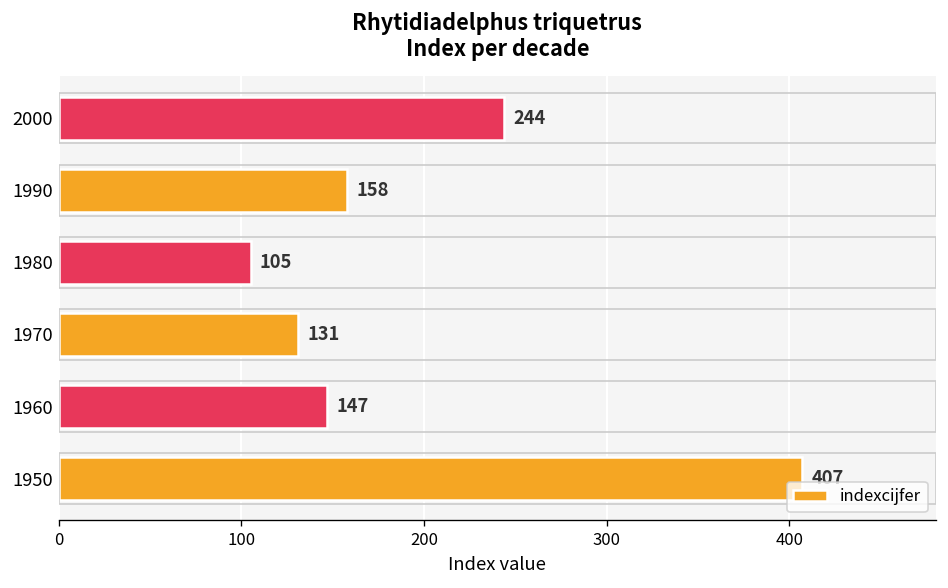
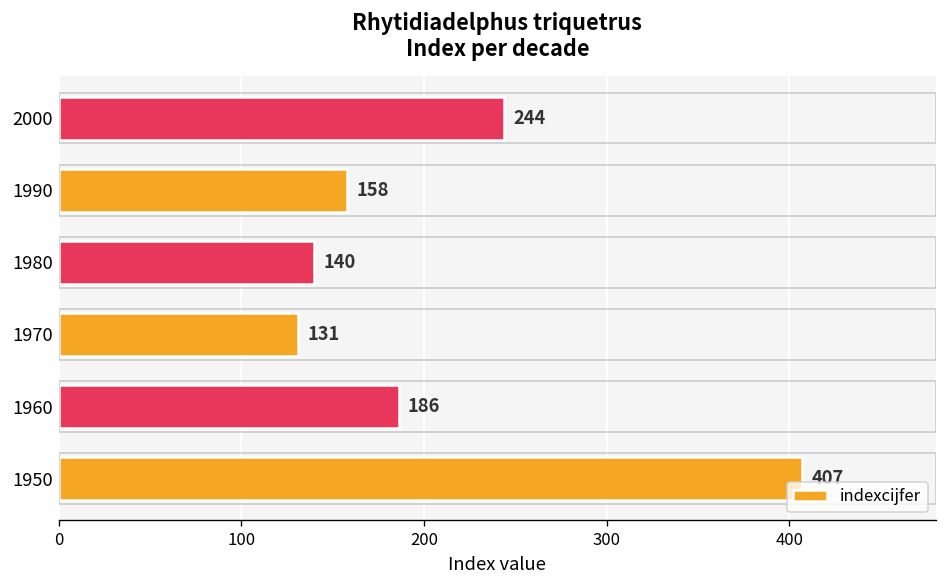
1980: 105 -> 140
1960: 147 -> 186
